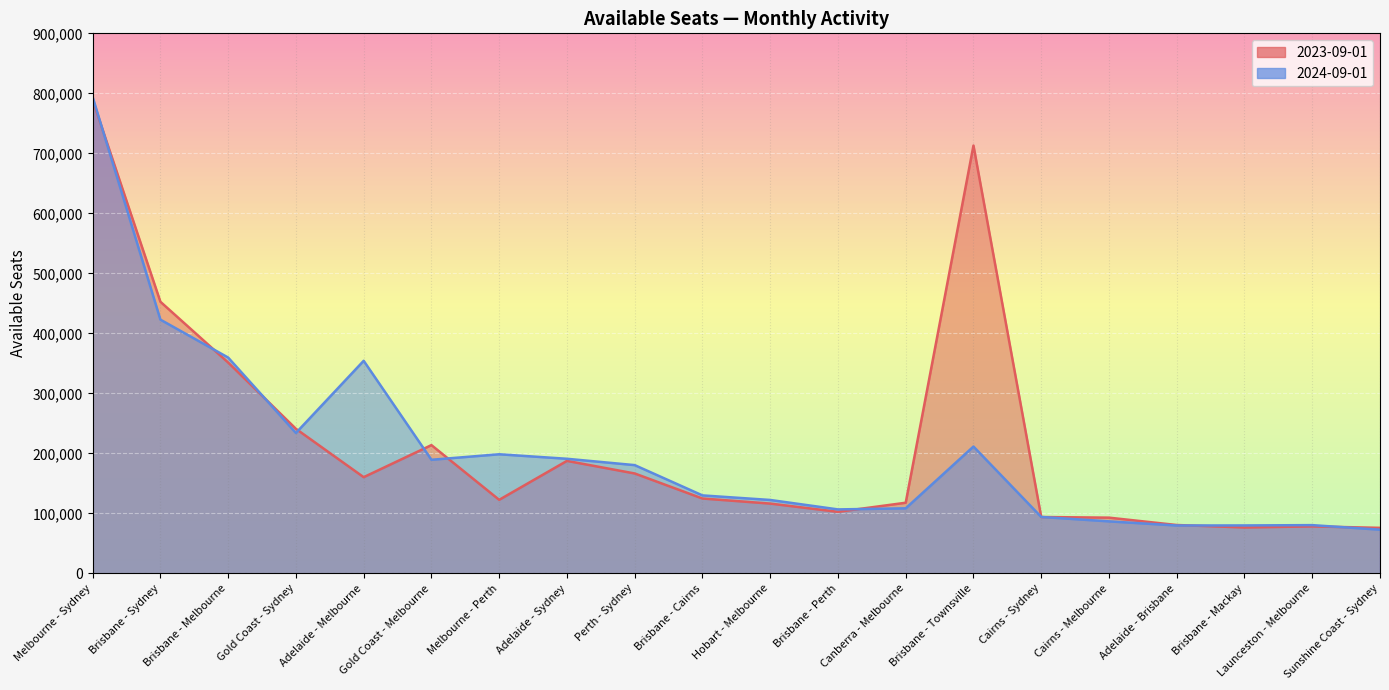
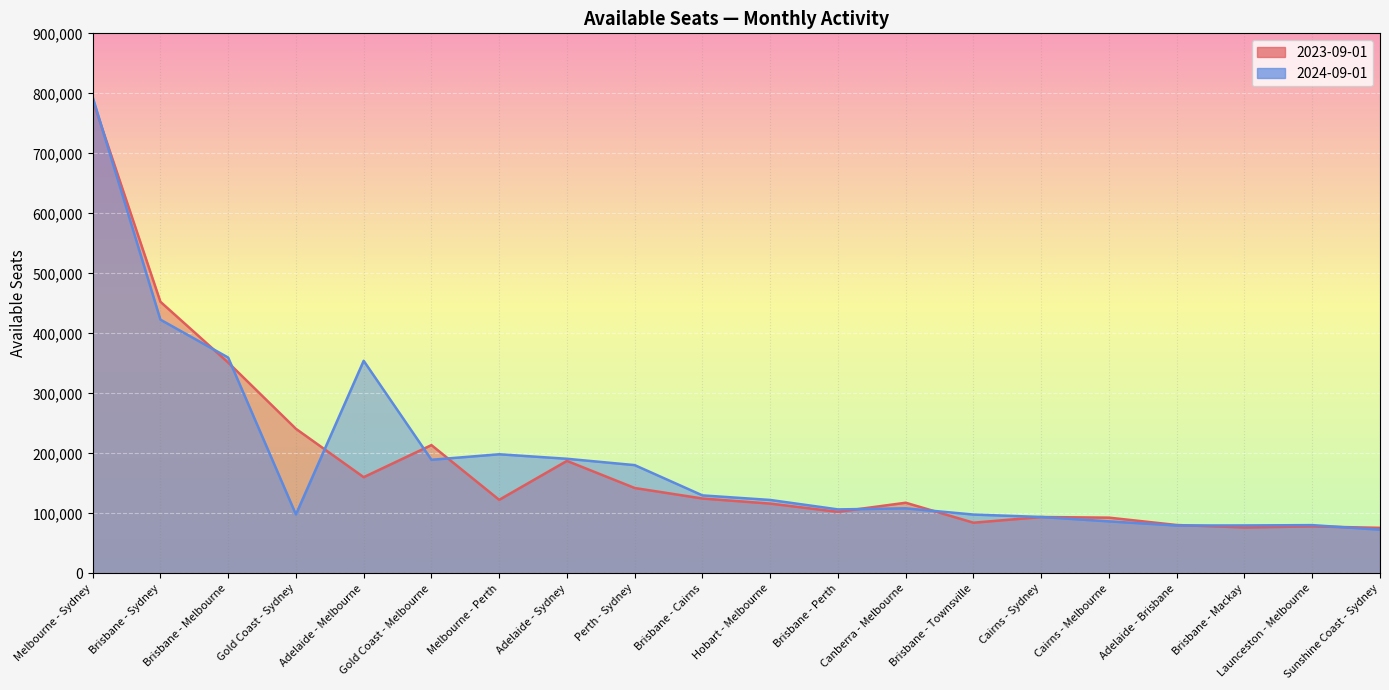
2024-09-01, Gold Coast - Sydney: 230,000 -> 100,000
2023-09-01, Perth - Sydney: 170,000 -> 140,000
2023-09-01, Brisbane - Townsville: 710,000 -> 80,000
2024-09-01, Brisbane - Townsville: 210,000 -> 100,000
